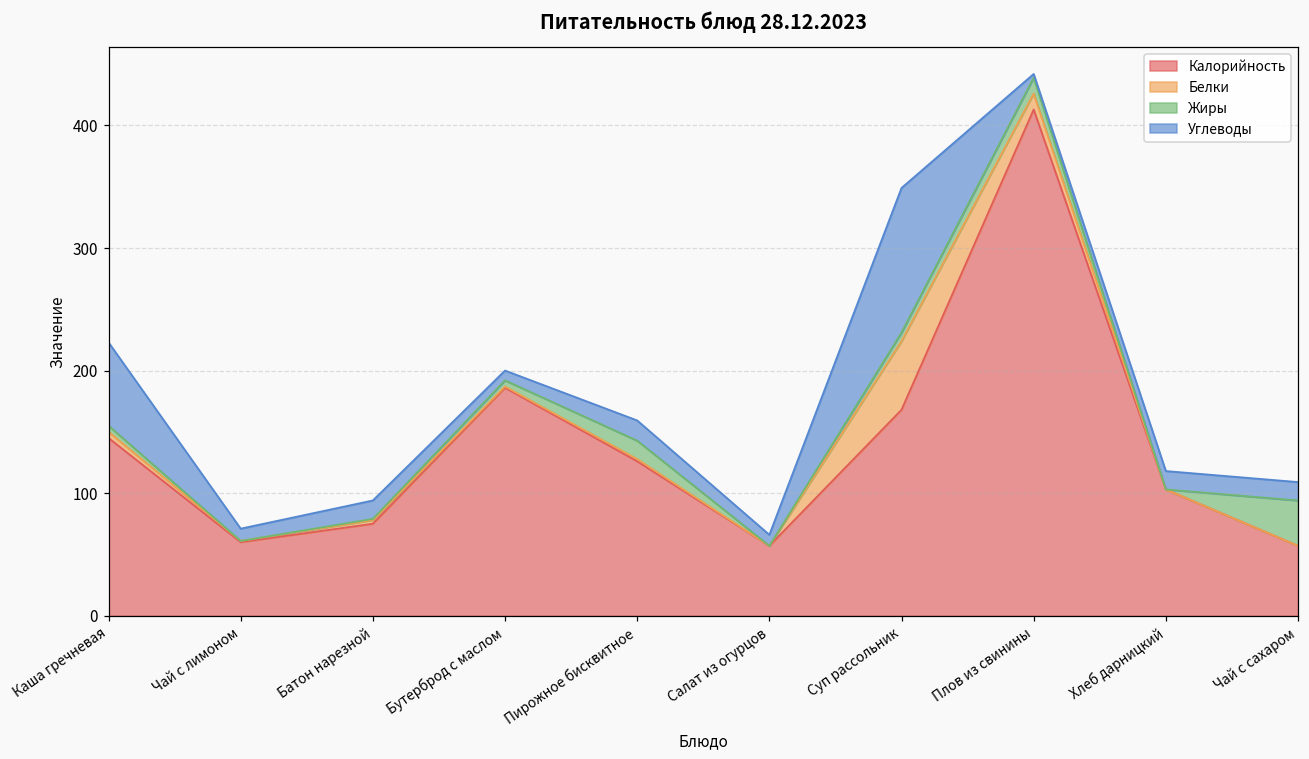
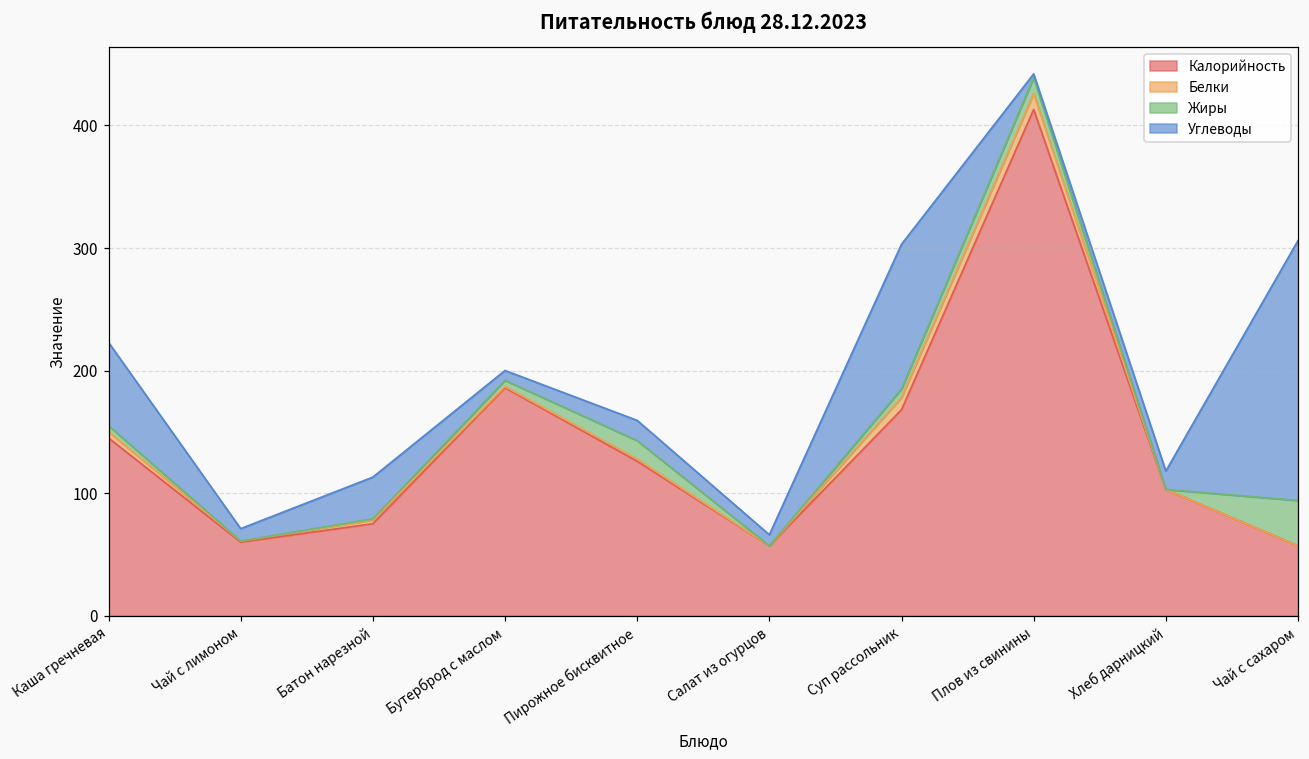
Углеводы, Батон нарезной: 15 -> 34
Белки, Суп рассольник: 56 -> 10
Углеводы, Чай с сахаром: 15 -> 212
